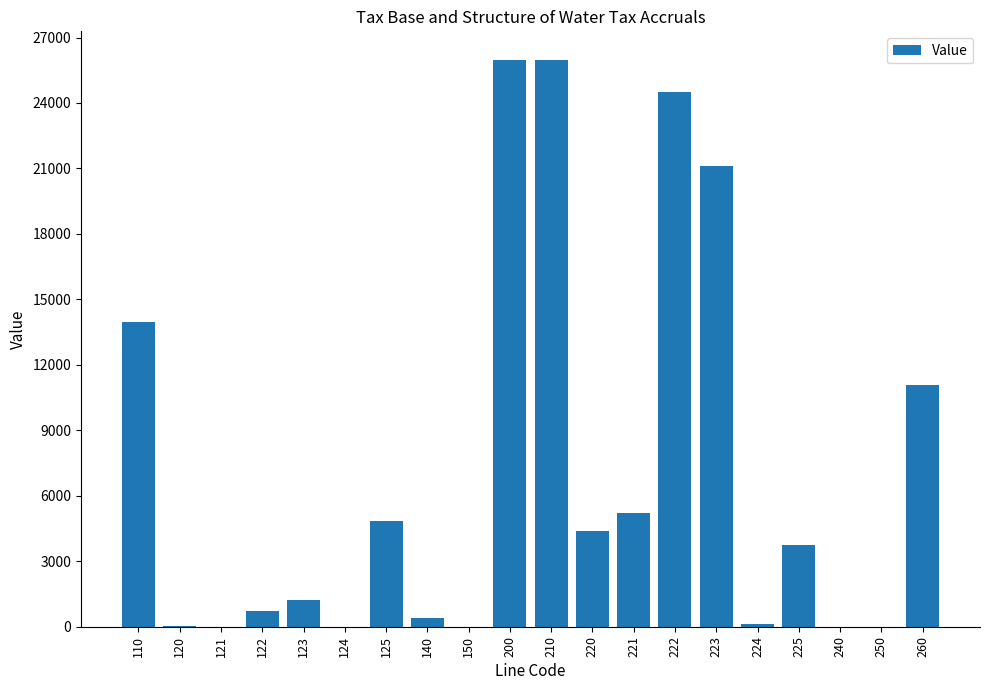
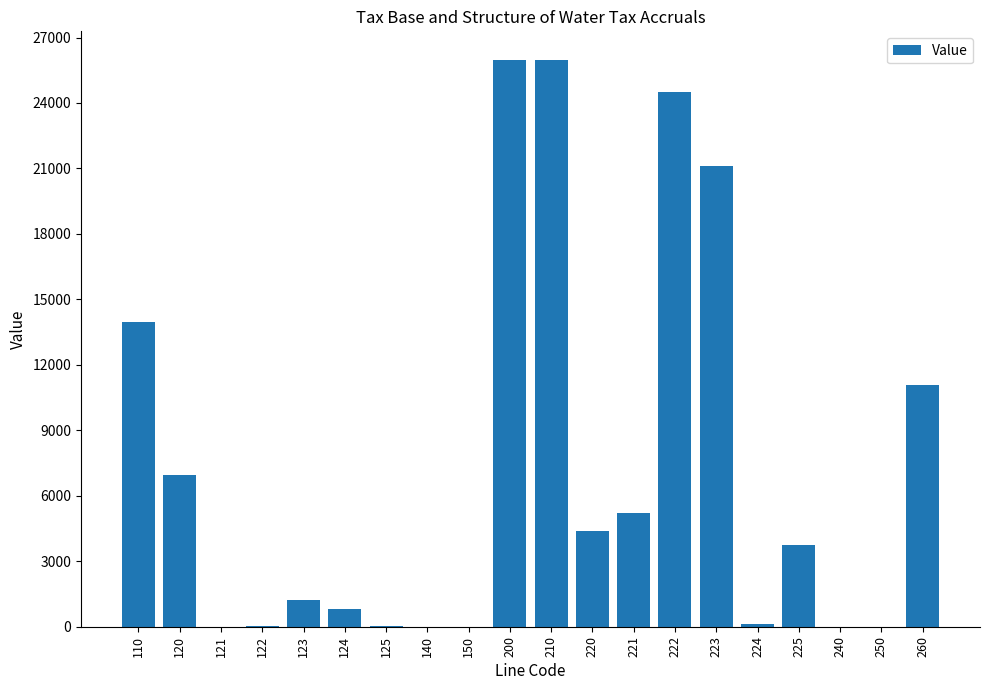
120: 0 -> 6900
122: 700 -> 0
124: 0 -> 800
125: 4800 -> 0
140: 400 -> 0
